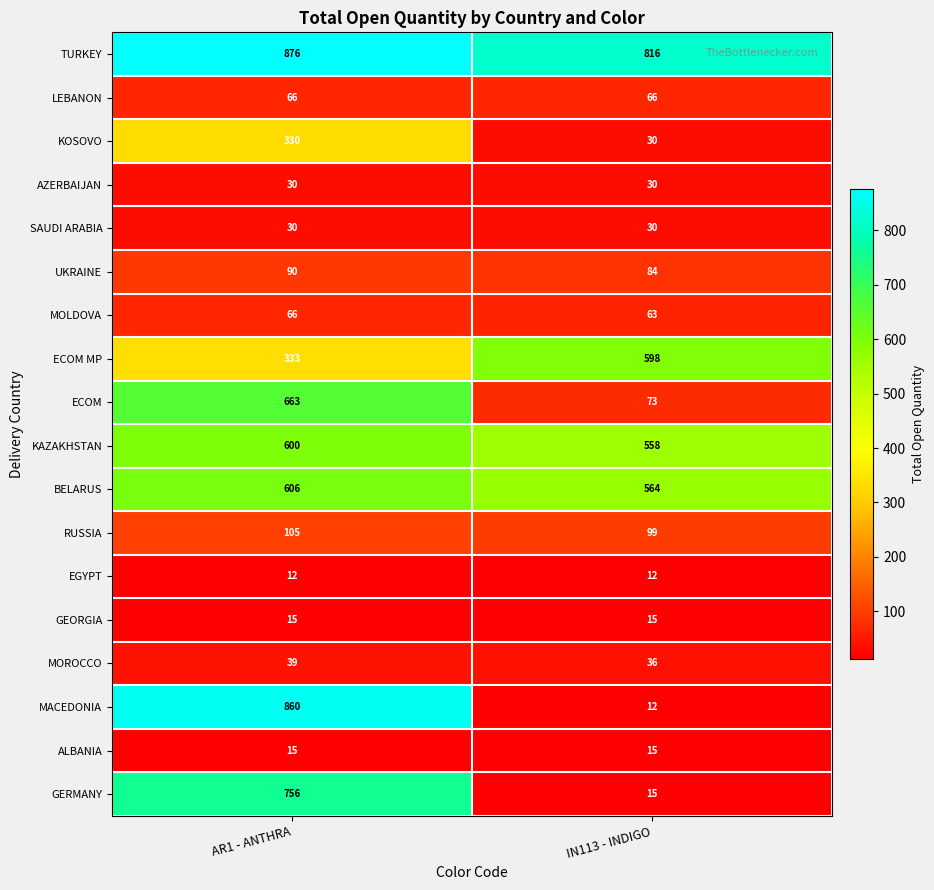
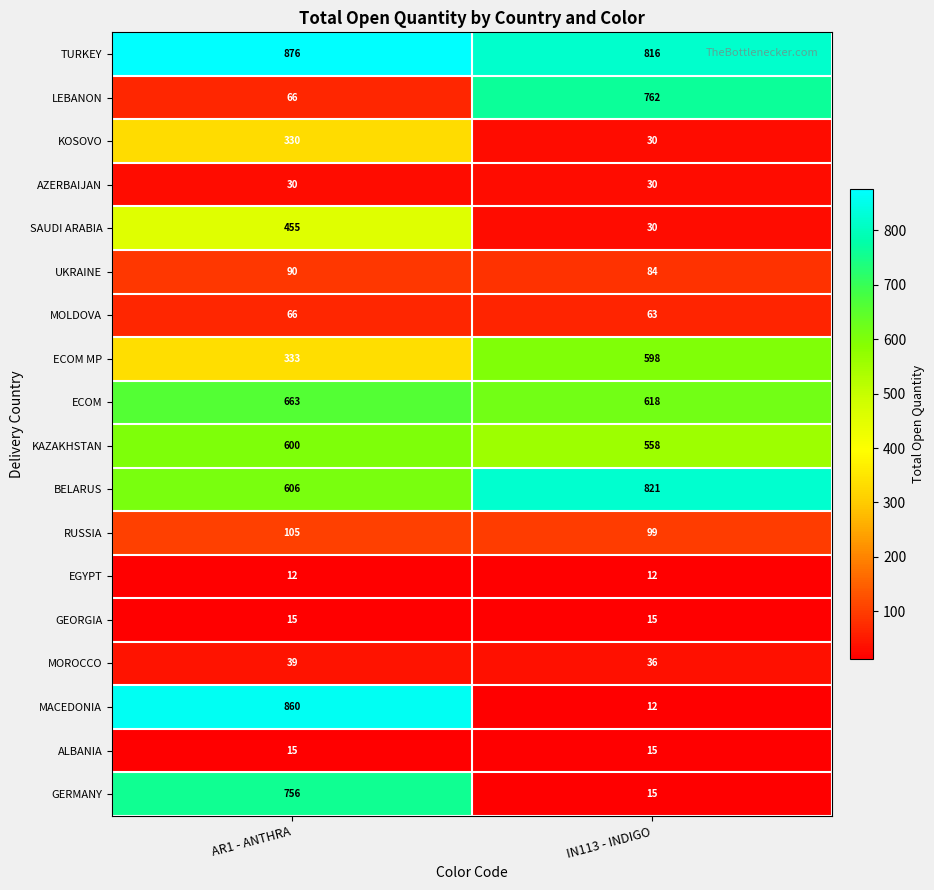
LEBANON, IN113 - INDIGO: 66 -> 762
SAUDI ARABIA, AR1 - ANTHRA: 30 -> 455
ECOM, IN113 - INDIGO: 73 -> 618
BELARUS, IN113 - INDIGO: 564 -> 821
